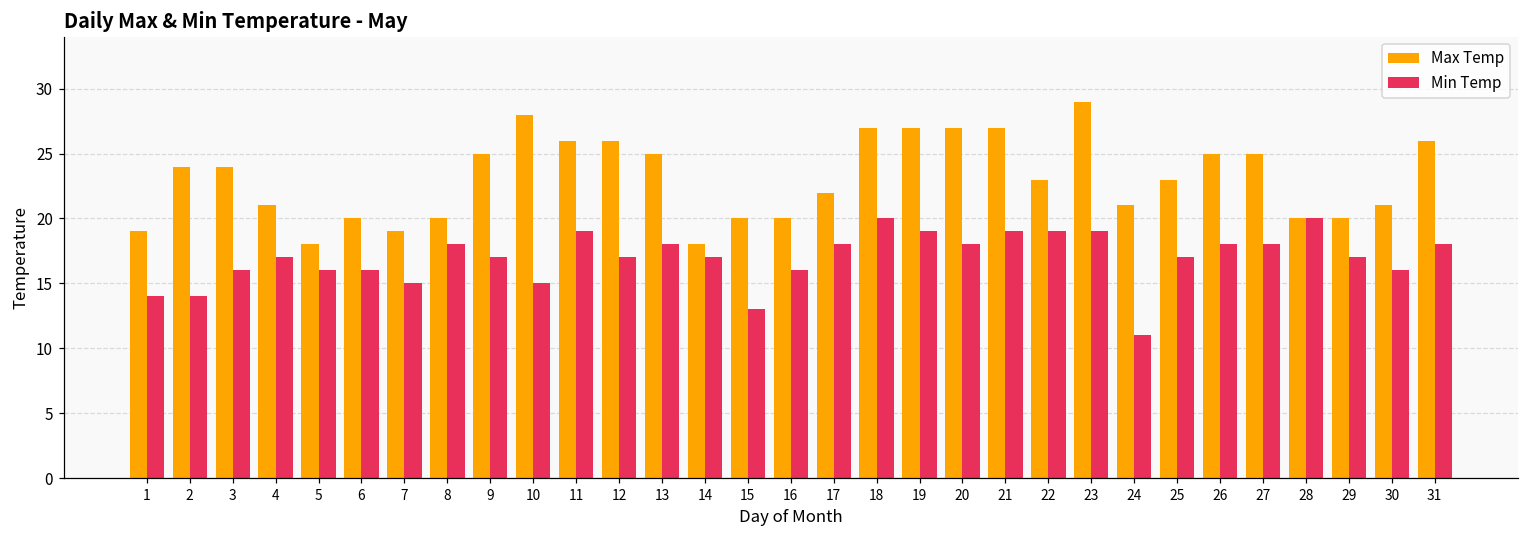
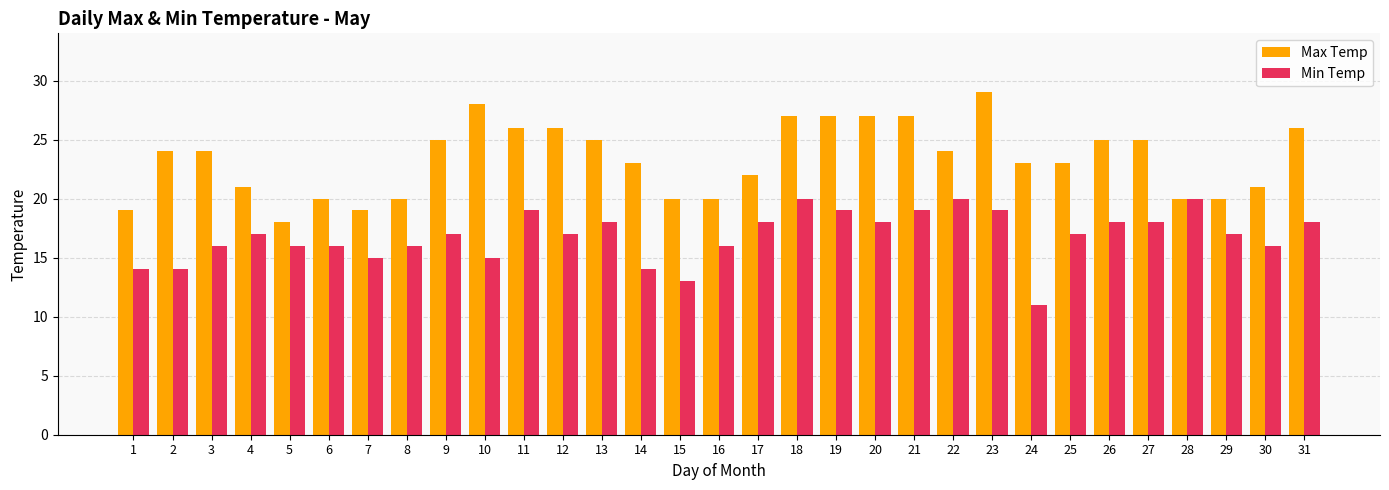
Min Temp, 8: 18 -> 16
Max Temp, 14: 18 -> 23
Min Temp, 14: 17 -> 14
Max Temp, 22: 23 -> 24
Min Temp, 22: 19 -> 20
Max Temp, 24: 21 -> 23
